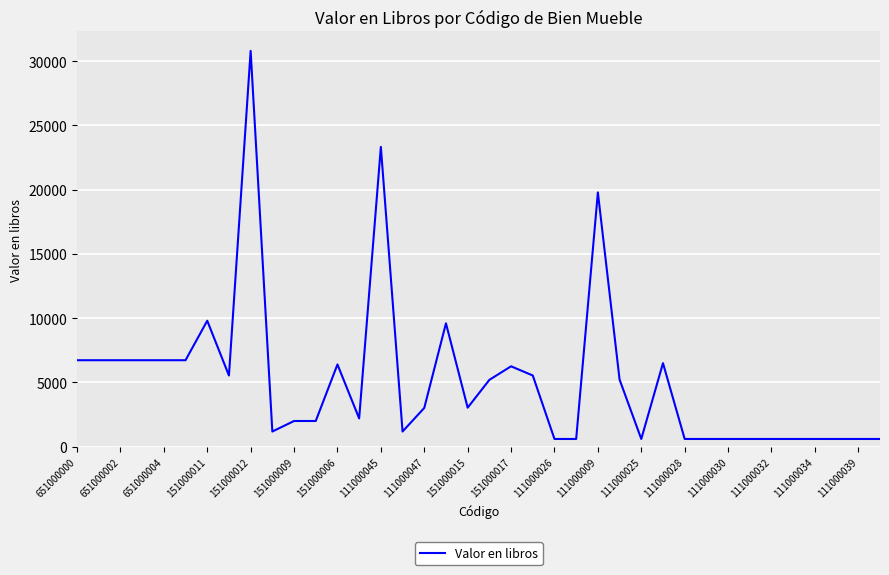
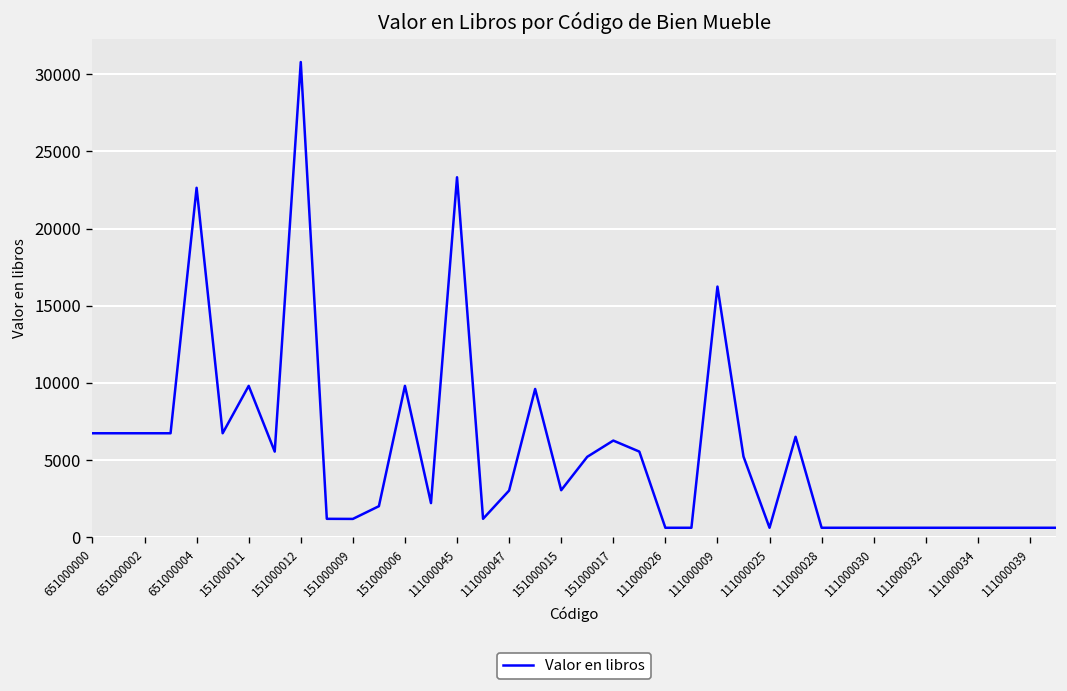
651000004: 6700 -> 22600
151000009: 2000 -> 1200
151000006: 6400 -> 9800
111000009: 19800 -> 16200
